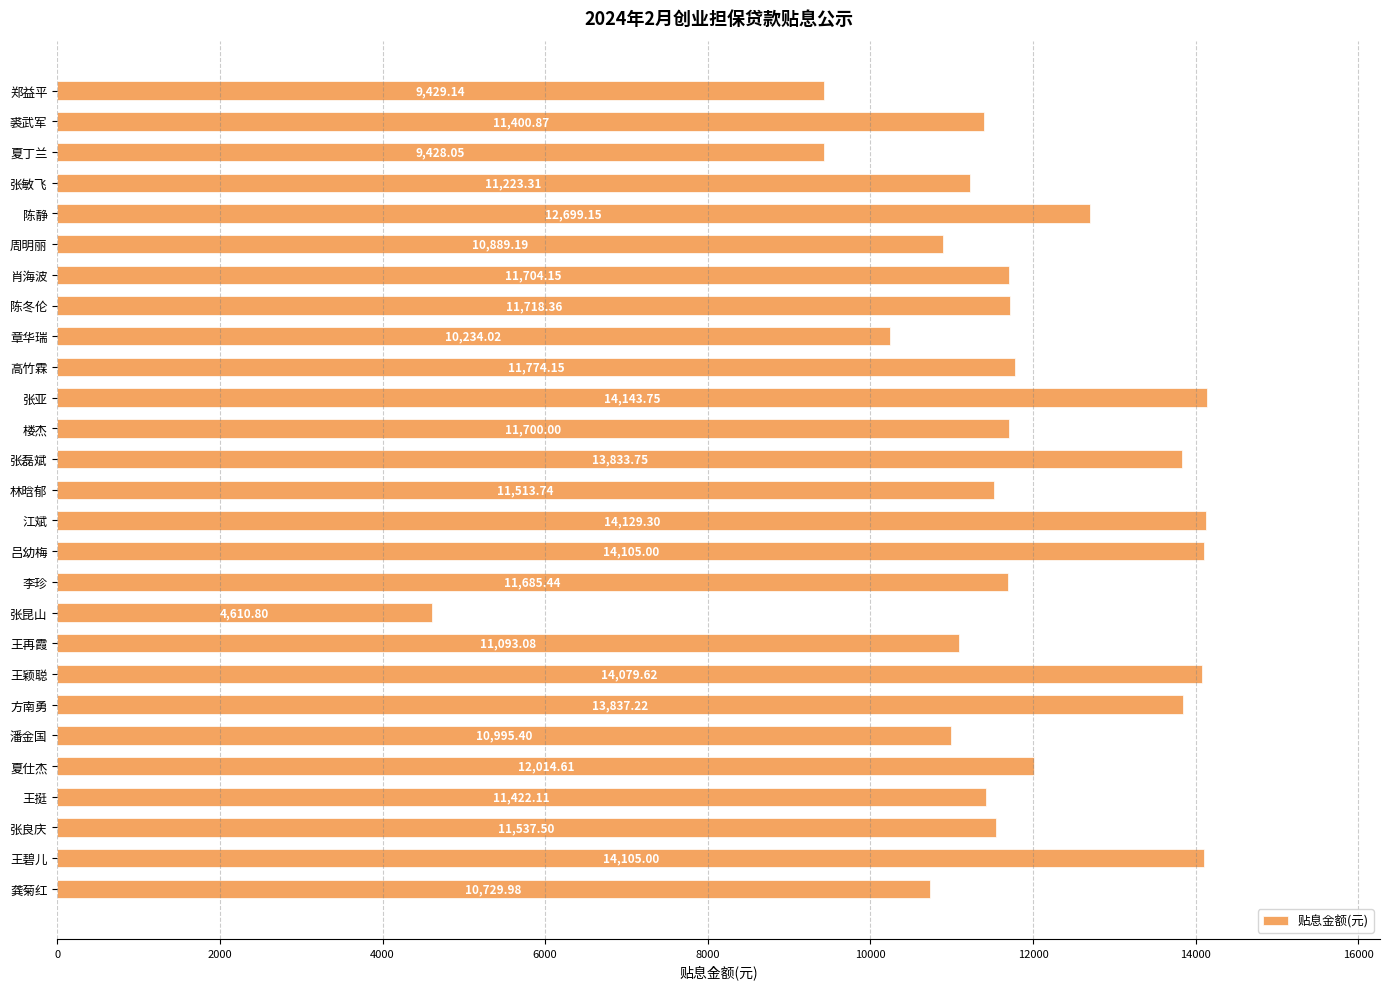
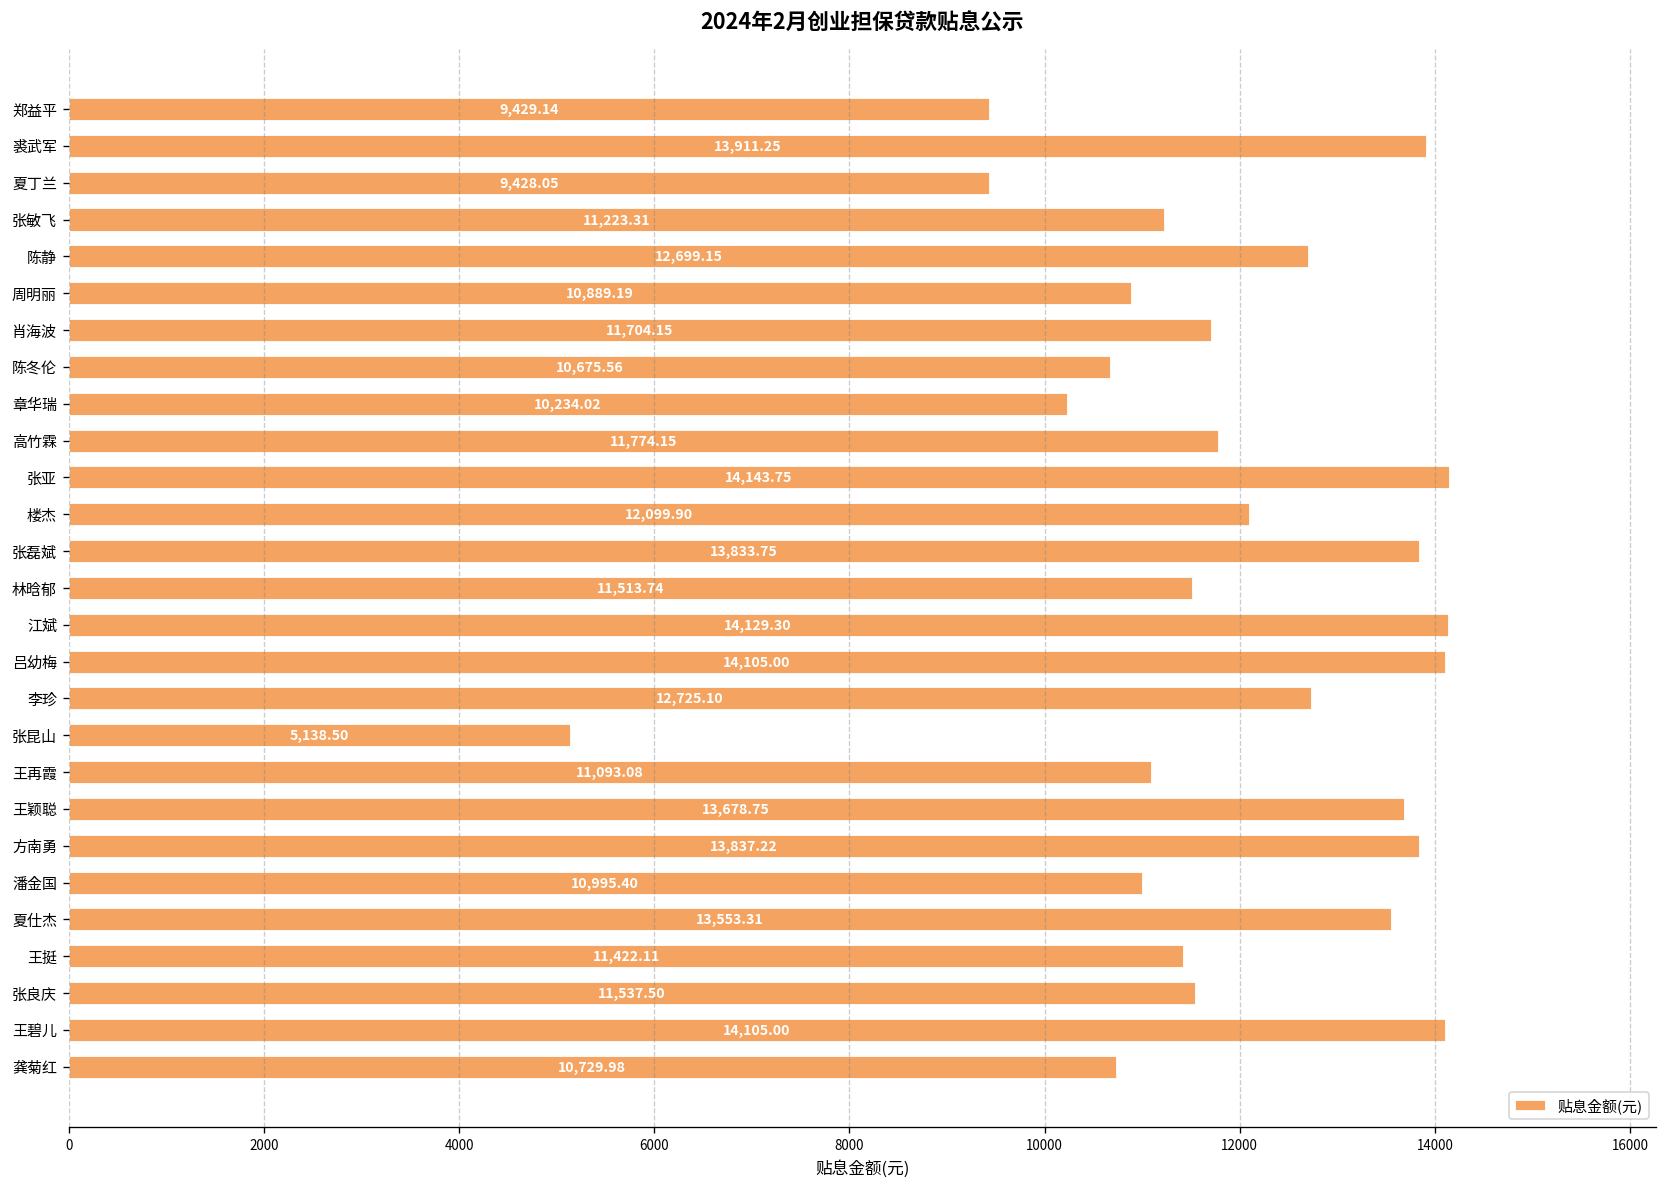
裘武军: 11,400.87 -> 13,911.25
陈冬伦: 11,718.36 -> 10,675.56
楼杰: 11,700.00 -> 12,099.90
李珍: 11,685.44 -> 12,725.10
张昆山: 4,610.80 -> 5,138.50
王颖聪: 14,079.62 -> 13,678.75
夏仕杰: 12,014.61 -> 13,553.31
